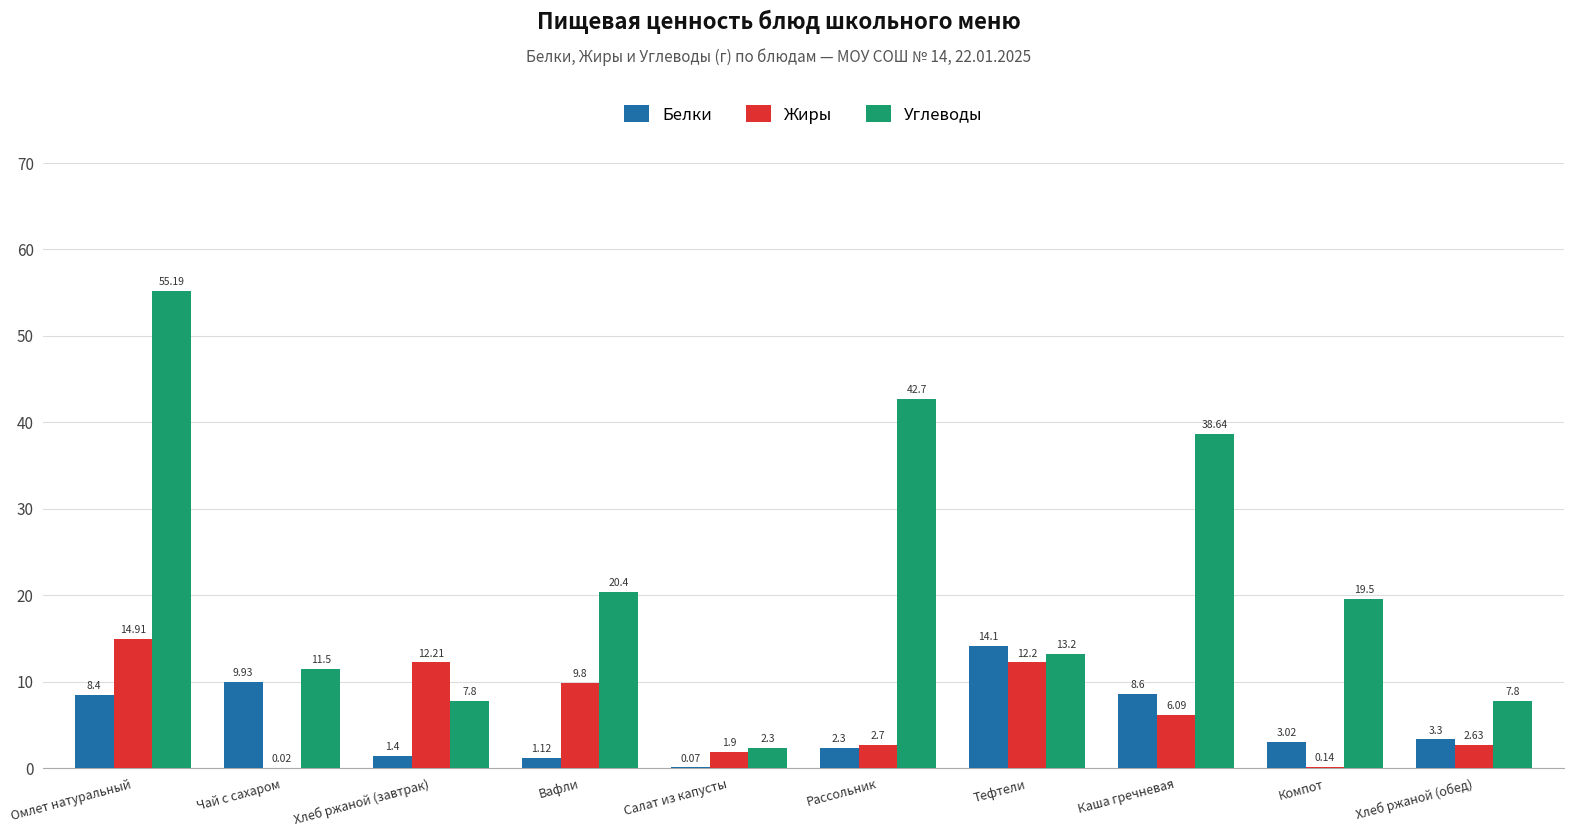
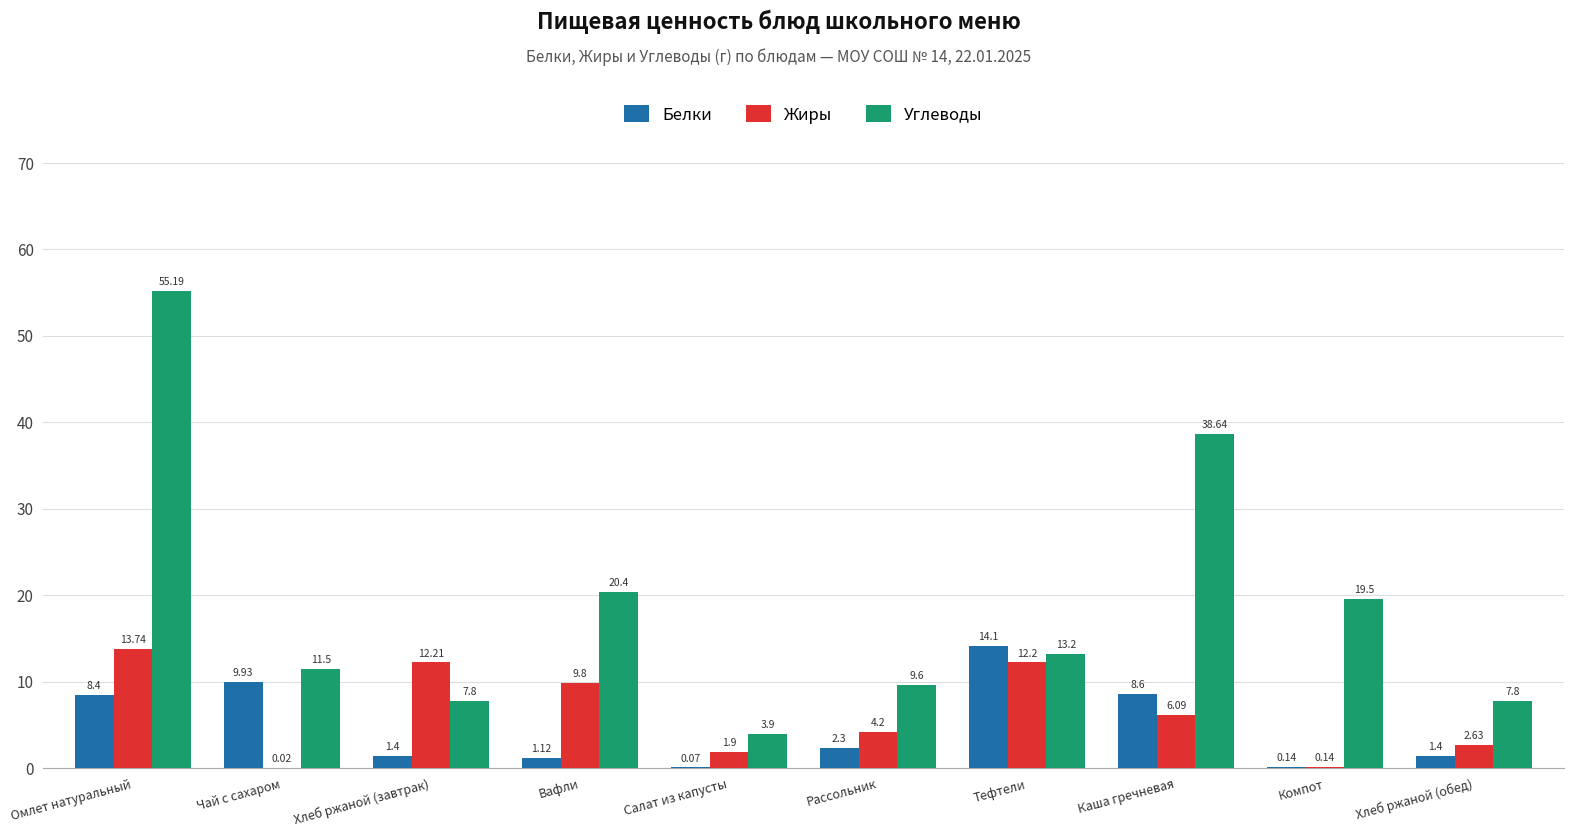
Жиры, Омлет натуральный: 14.91 -> 13.74
Углеводы, Салат из капусты: 2.3 -> 3.9
Жиры, Рассольник: 2.7 -> 4.2
Углеводы, Рассольник: 42.7 -> 9.6
Белки, Компот: 3.02 -> 0.14
Белки, Хлеб ржаной (обед): 3.3 -> 1.4
